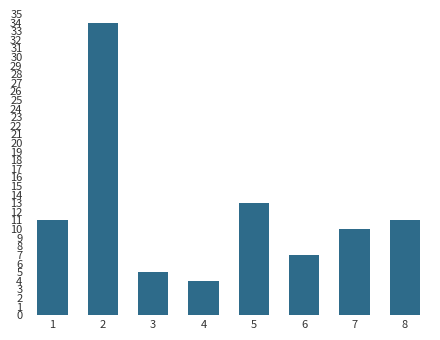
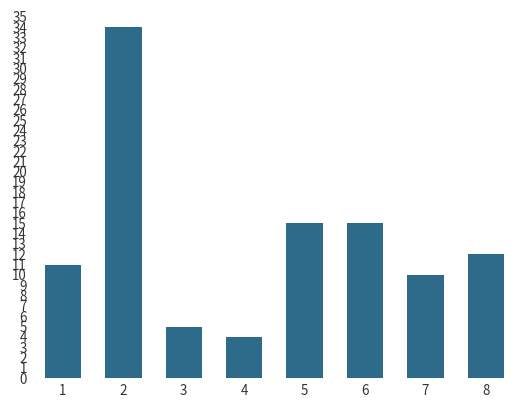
5: 13 -> 15
6: 7 -> 15
8: 11 -> 12
